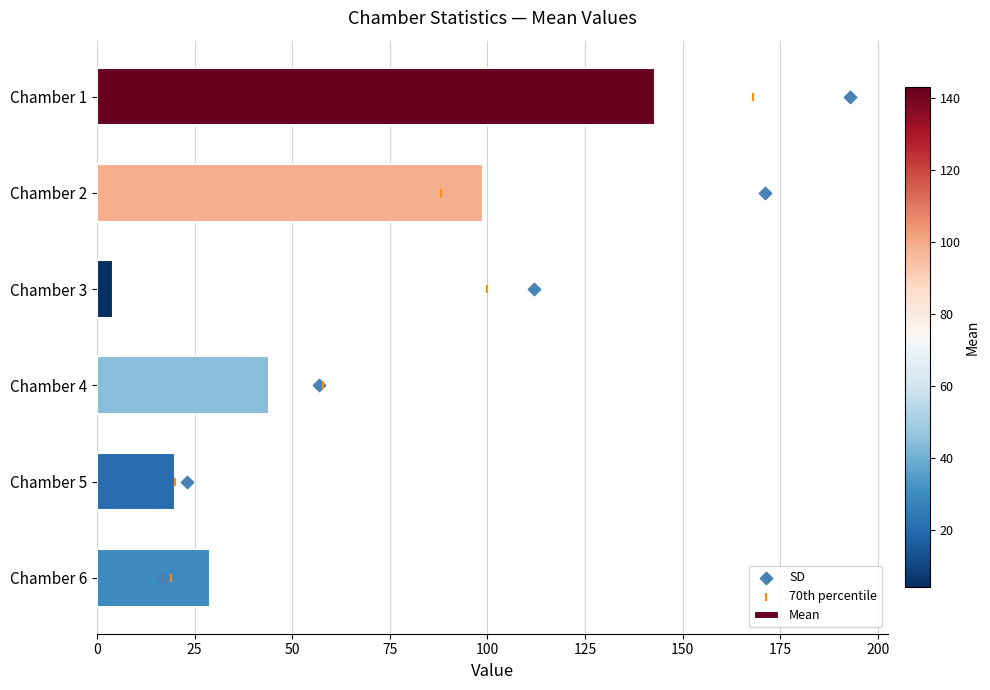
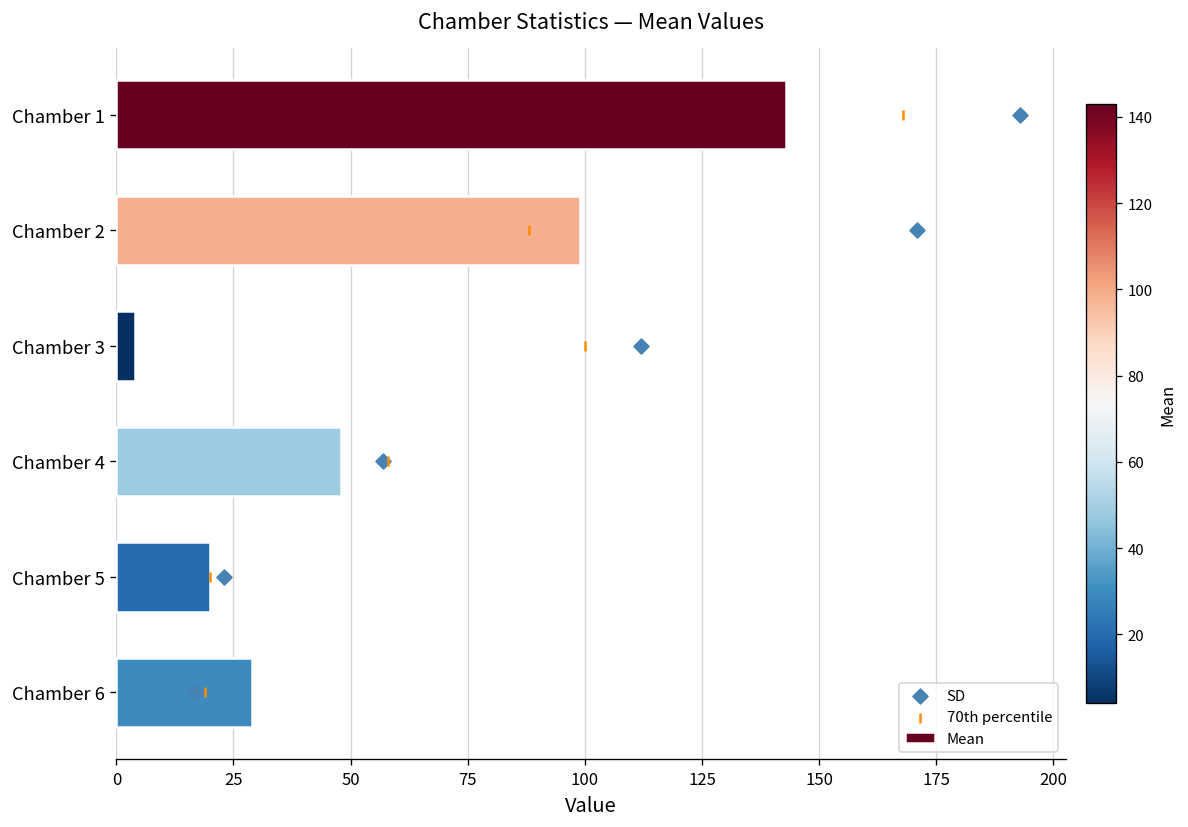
Mean, Chamber 4: 44 -> 48
